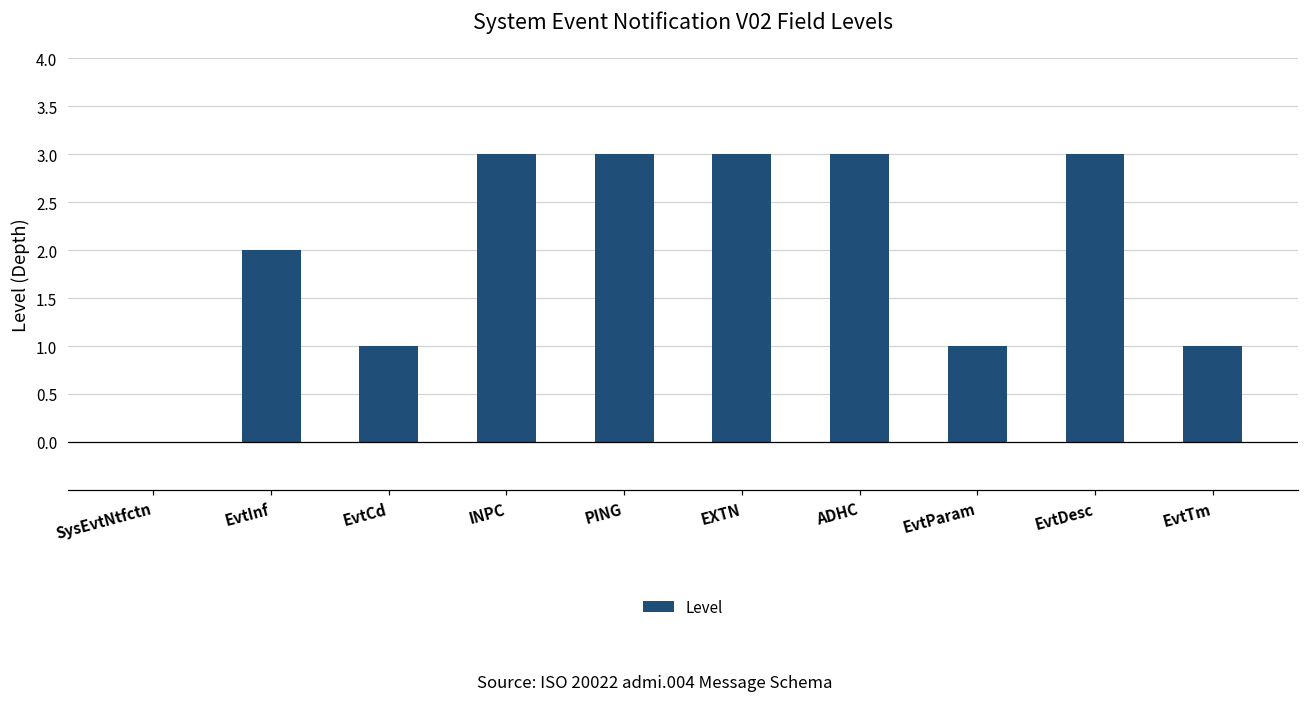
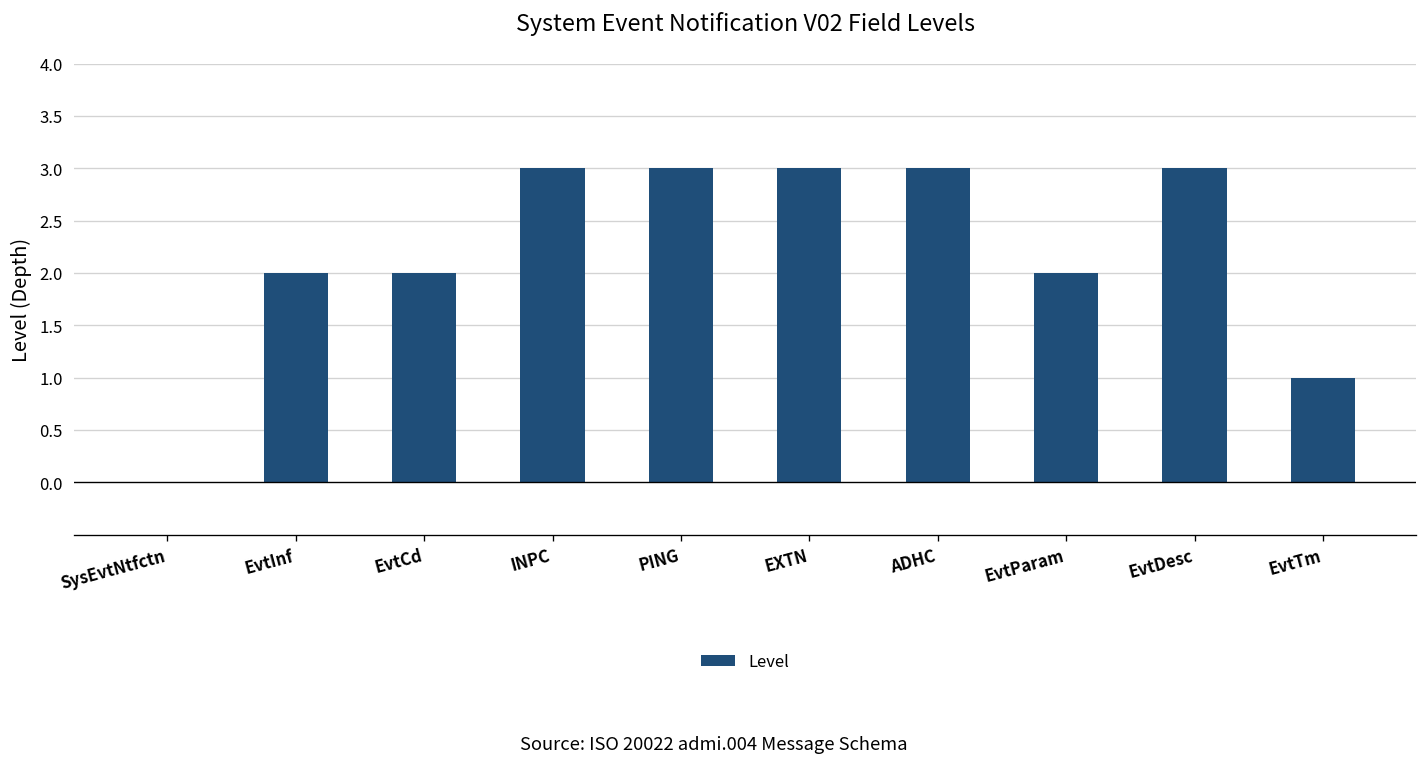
EvtCd: 1 -> 2
EvtParam: 1 -> 2
